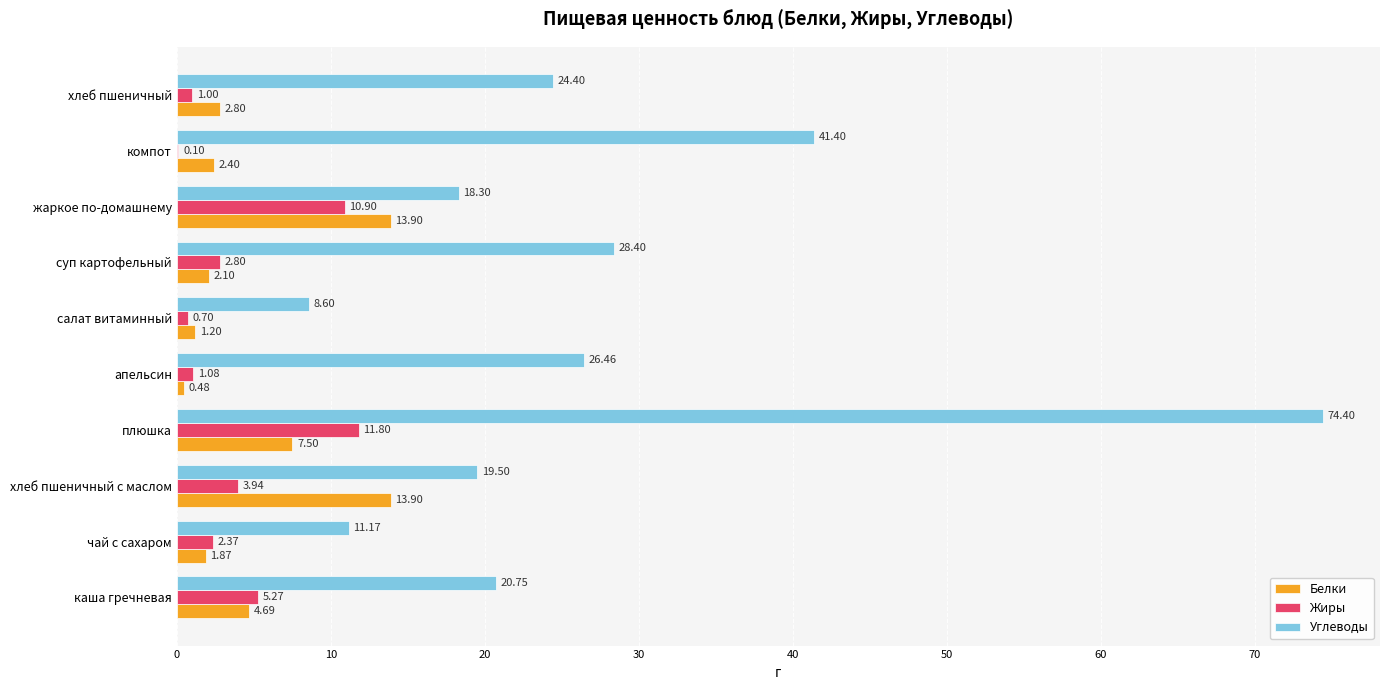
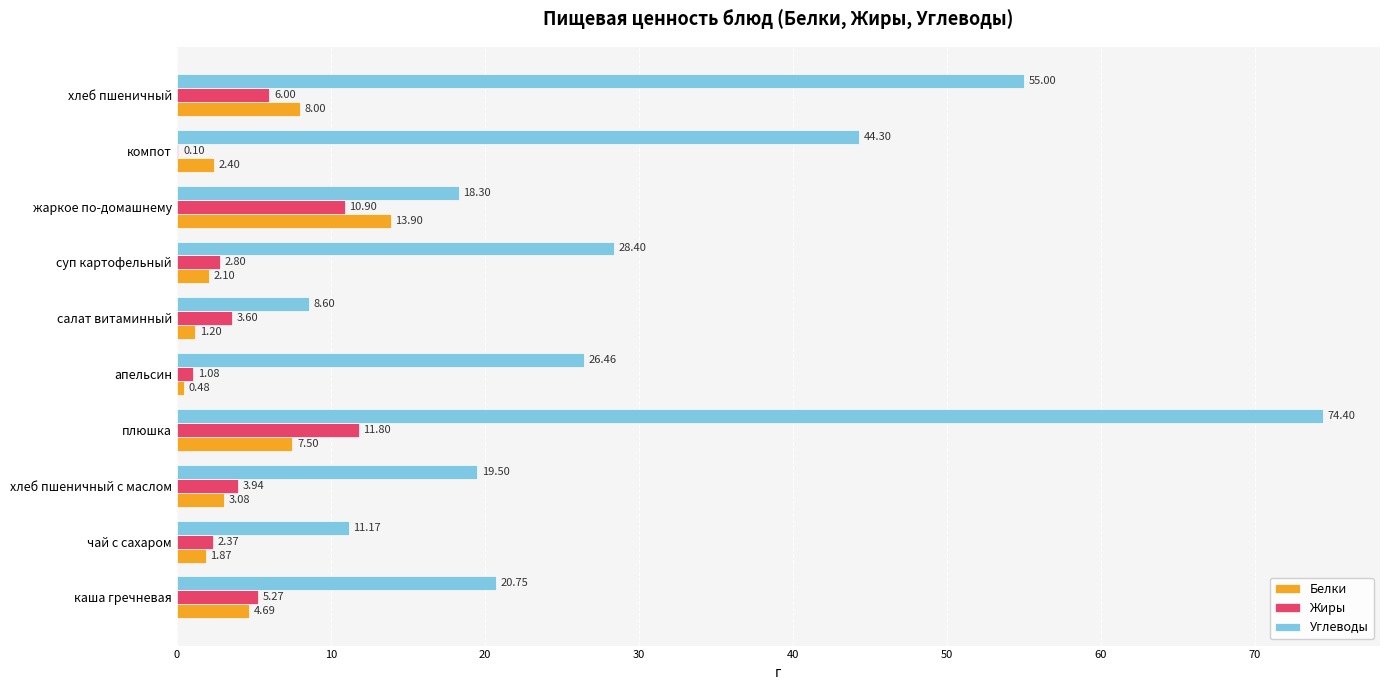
Углеводы, хлеб пшеничный: 24.40 -> 55.00
Жиры, хлеб пшеничный: 1.00 -> 6.00
Белки, хлеб пшеничный: 2.80 -> 8.00
Углеводы, компот: 41.40 -> 44.30
Жиры, салат витаминный: 0.70 -> 3.60
Белки, хлеб пшеничный с маслом: 13.90 -> 3.08
